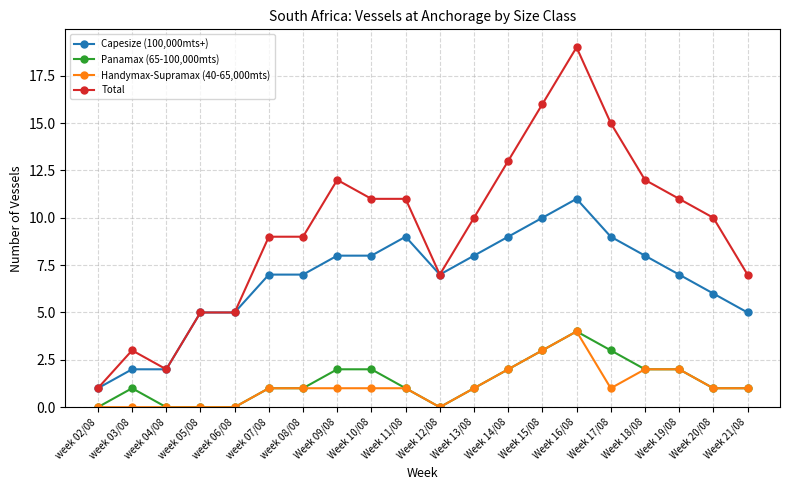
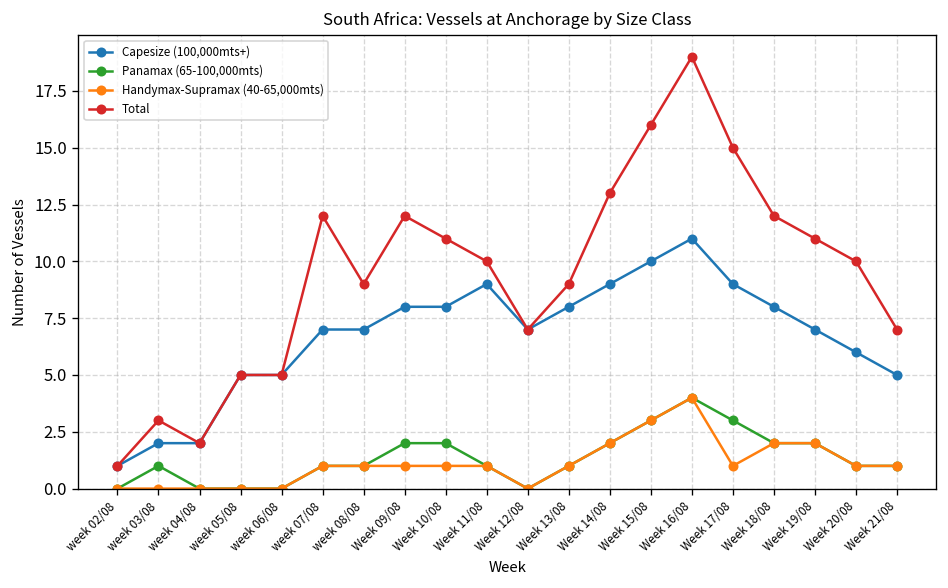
Total, week 07/08: 9 -> 12
Total, Week 11/08: 11 -> 10
Total, Week 13/08: 10 -> 9
